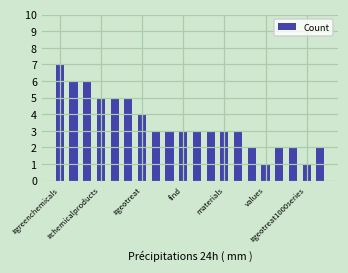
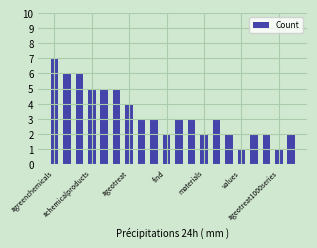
find: 3 -> 2
materials: 3 -> 2
